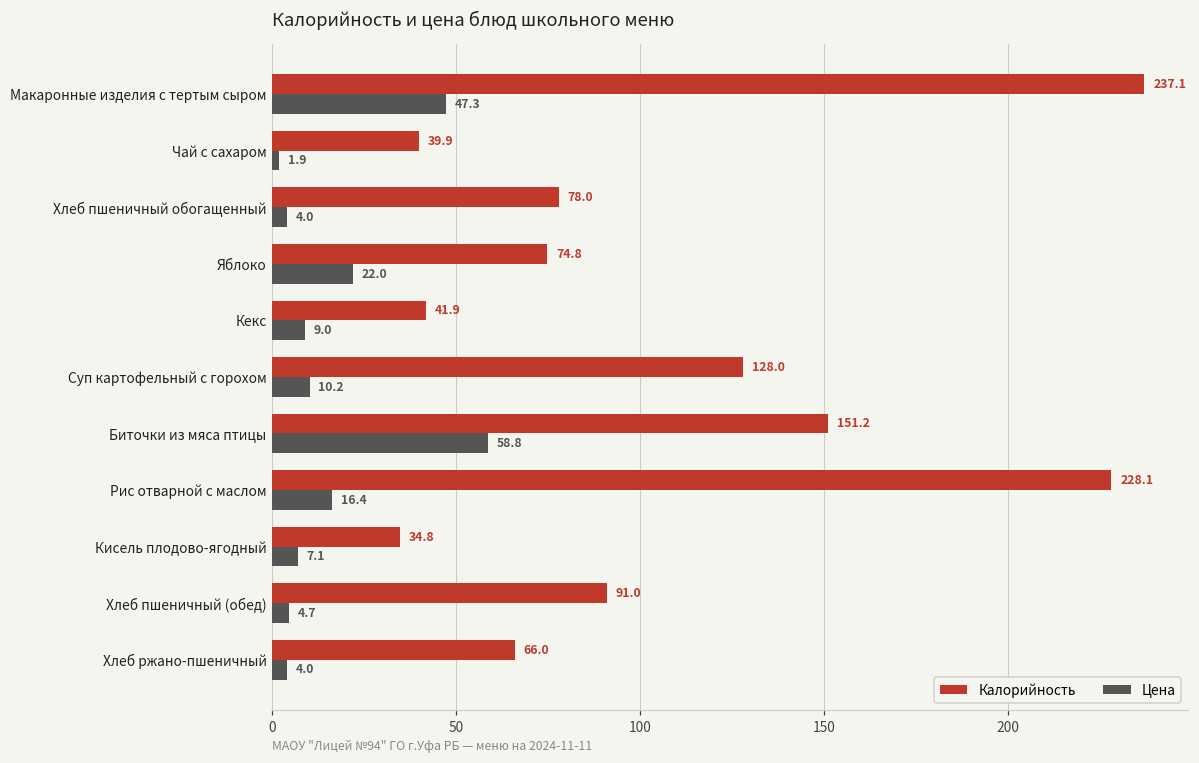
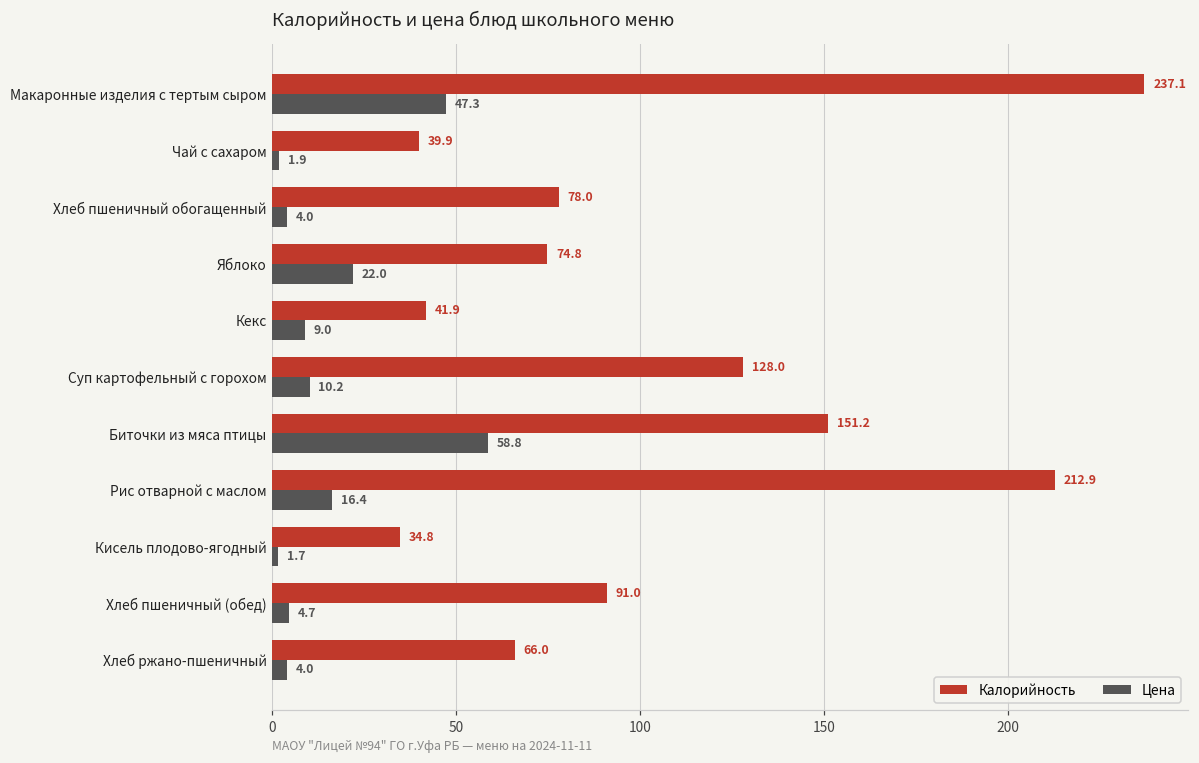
Калорийность, Рис отварной с маслом: 228.1 -> 212.9
Цена, Кисель плодово-ягодный: 7.1 -> 1.7
